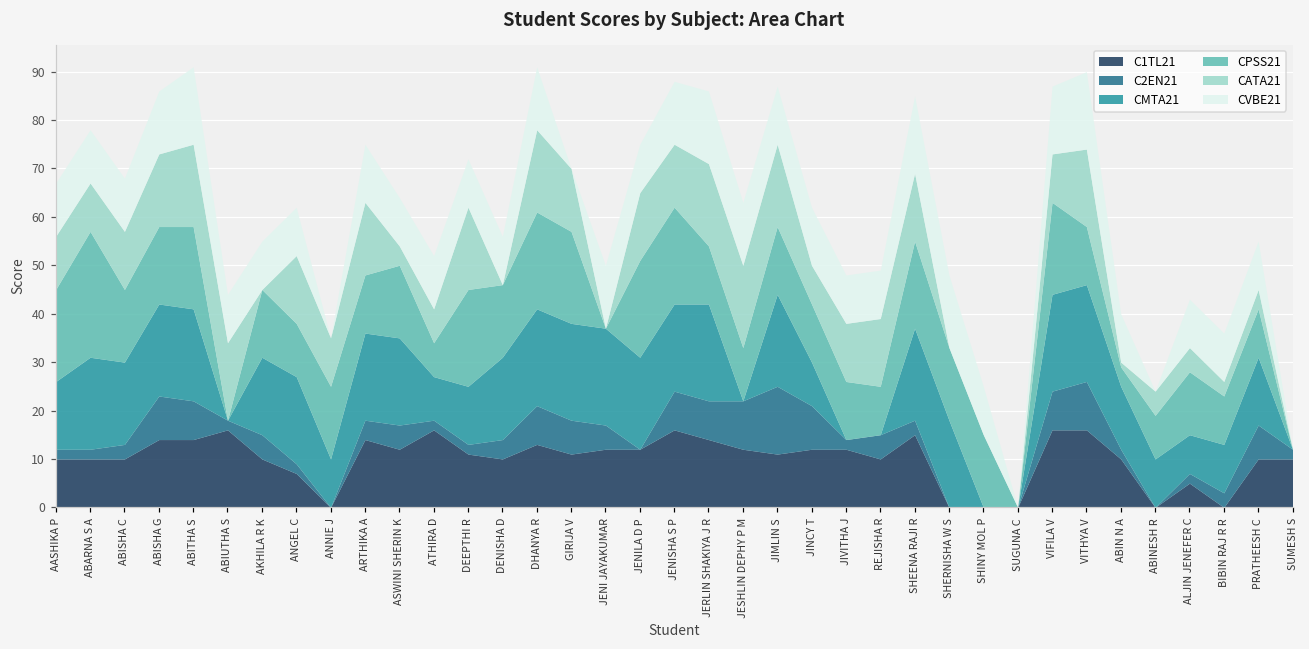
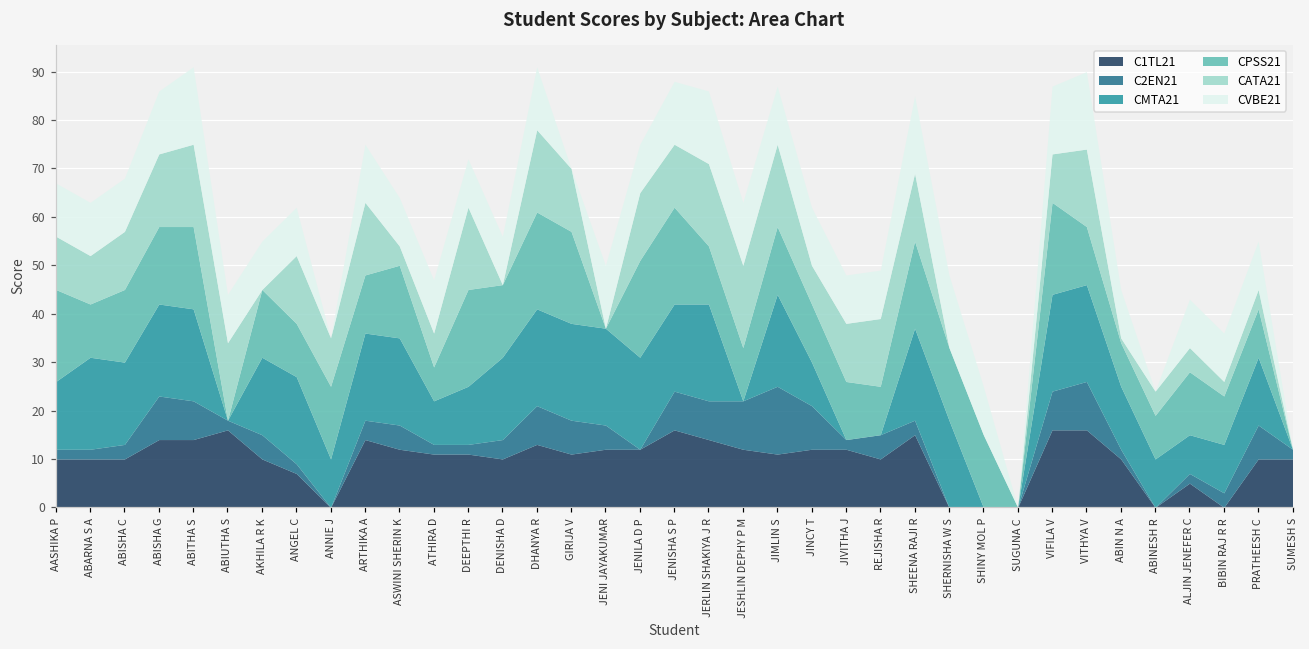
CPSS21, ABARNA S A: 26 -> 11
C1TL21, ATHIRA D: 16 -> 11
CPSS21, ABIN N A: 4 -> 9
